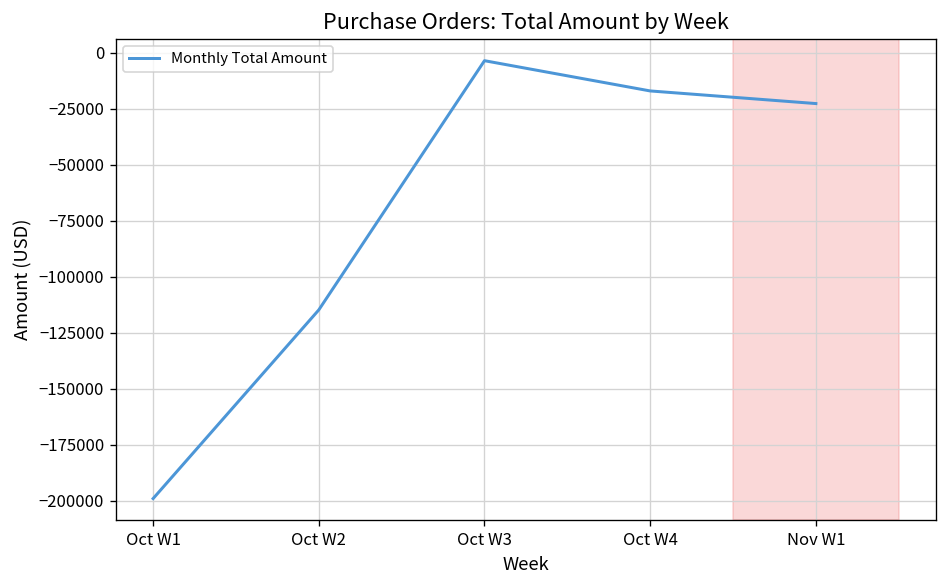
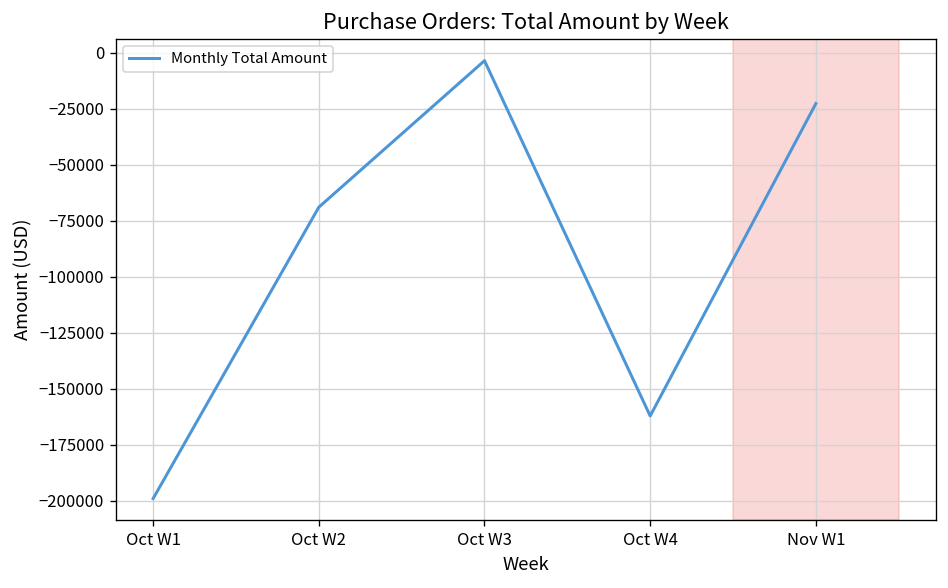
Oct W2: -115000 -> -69000
Oct W4: -17000 -> -162000
